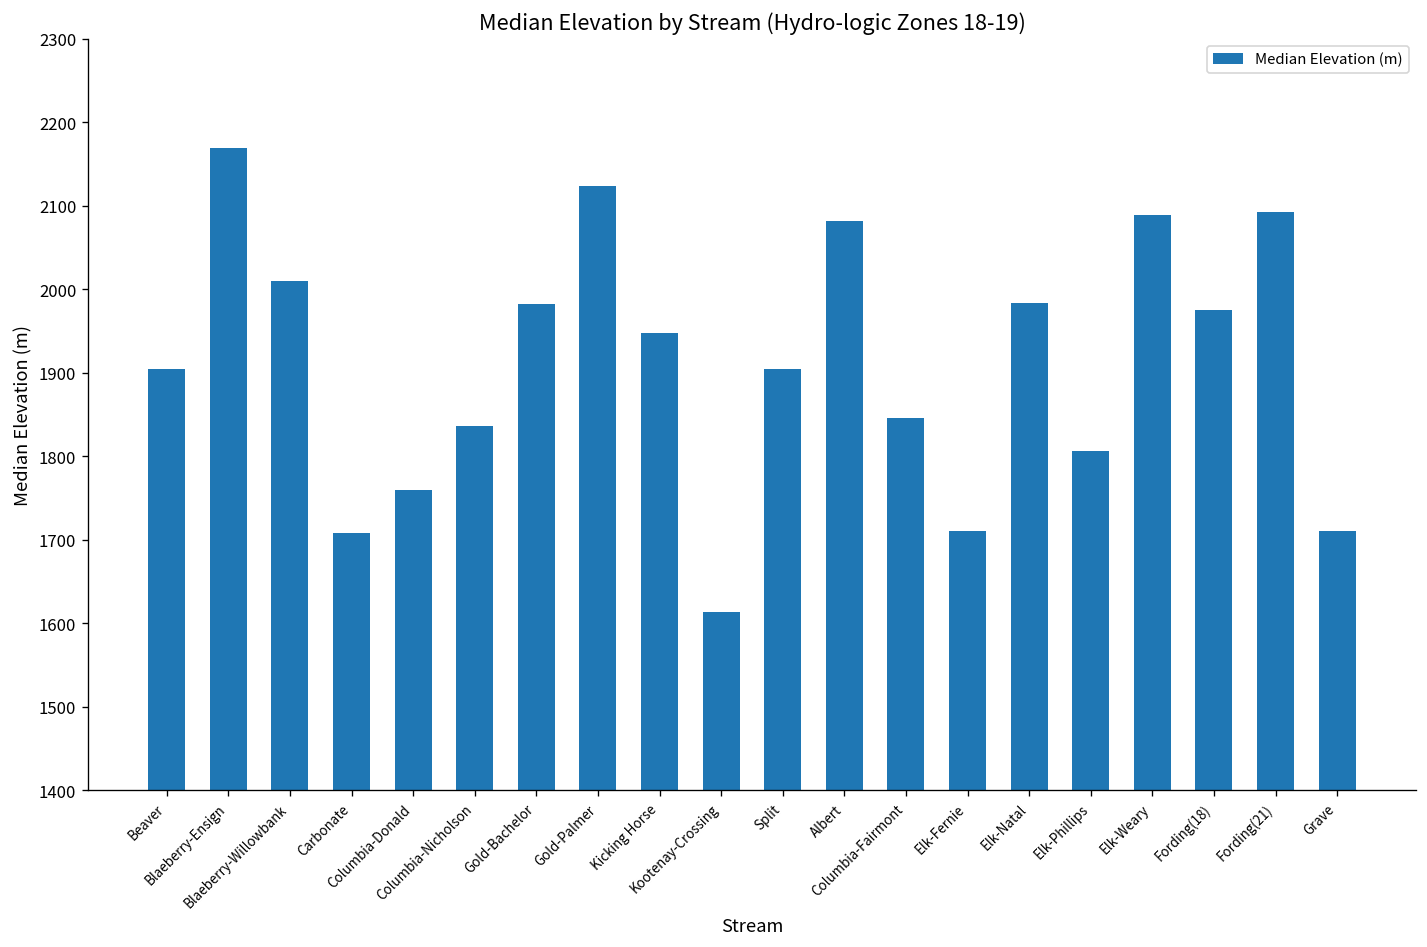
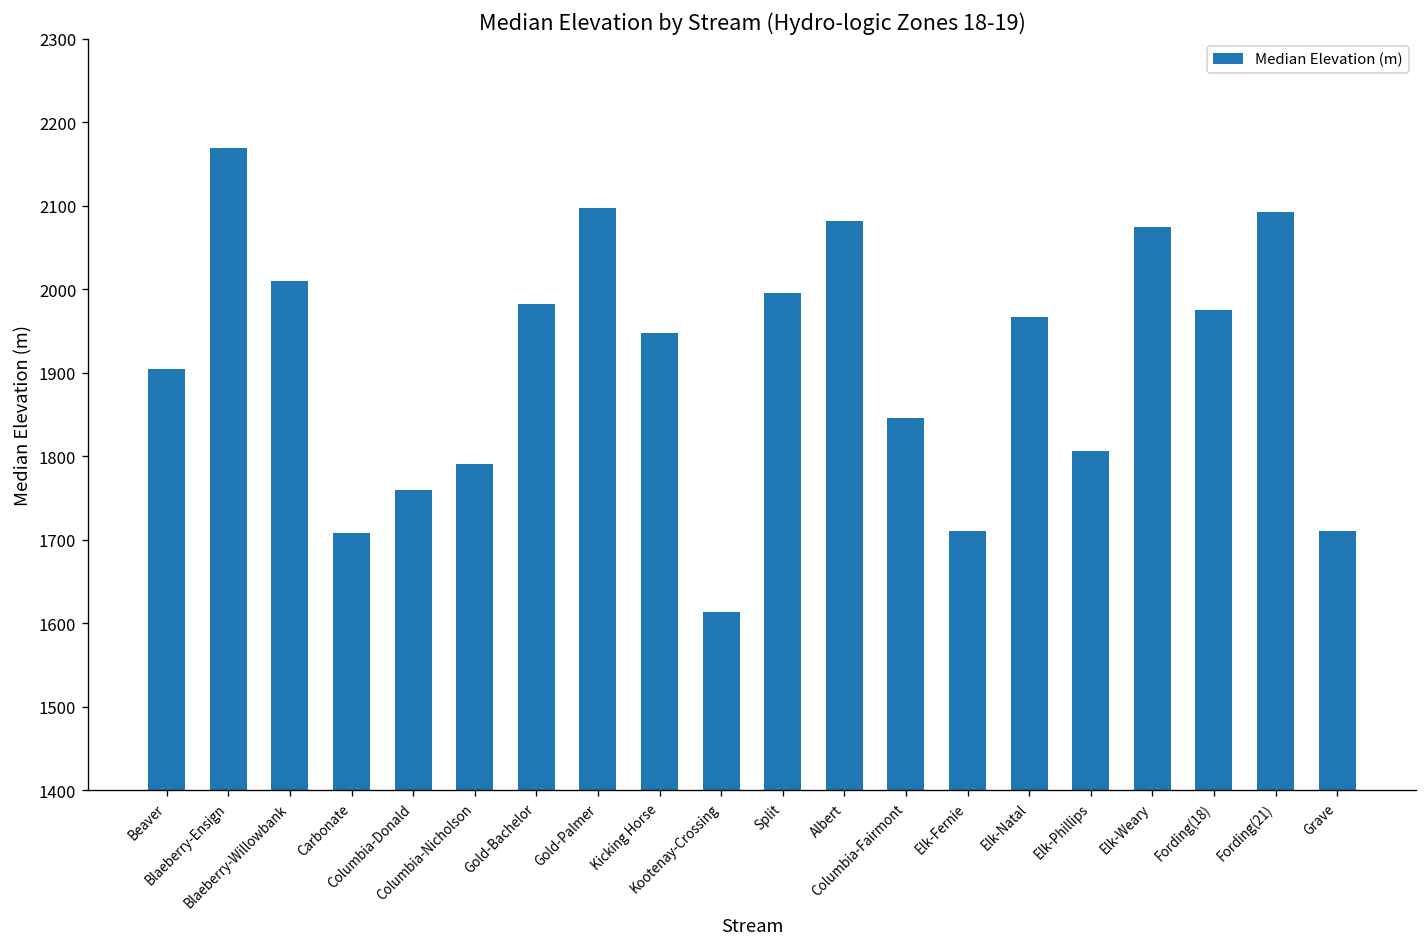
Columbia-Nicholson: 1840 -> 1790
Gold-Palmer: 2120 -> 2100
Split: 1910 -> 2000
Elk-Natal: 1980 -> 1970
Elk-Weary: 2090 -> 2070
